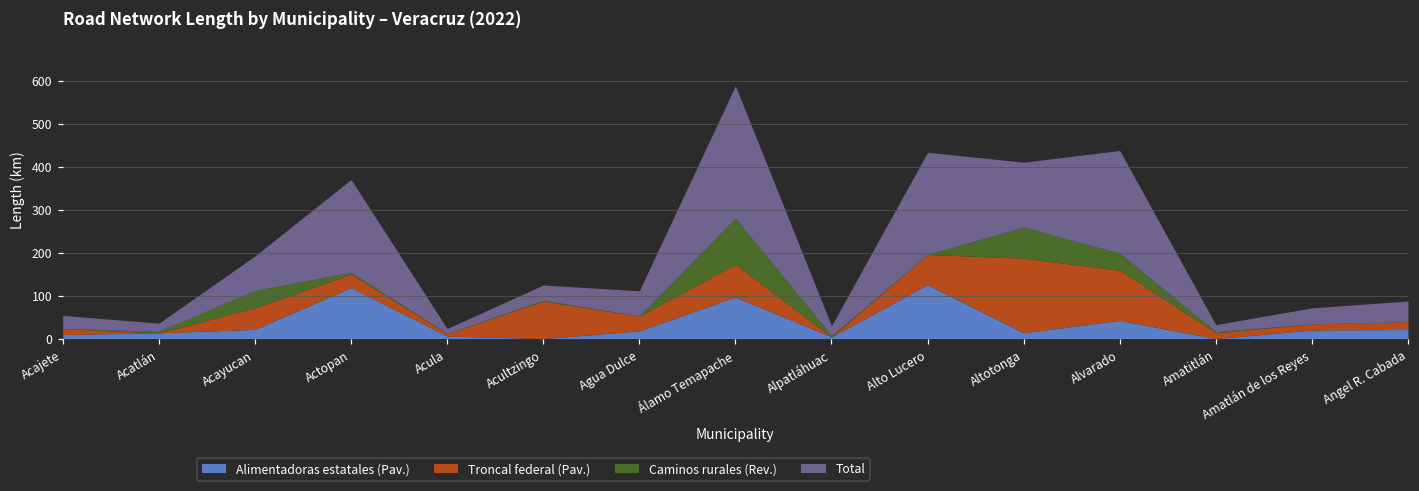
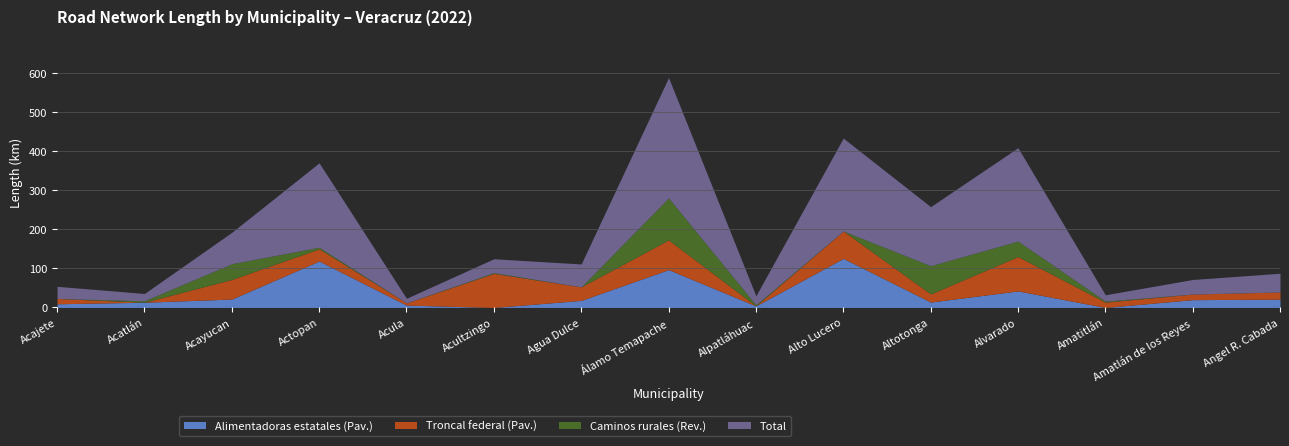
Troncal federal (Pav.), Altotonga: 170 -> 20
Troncal federal (Pav.), Alvarado: 120 -> 90
